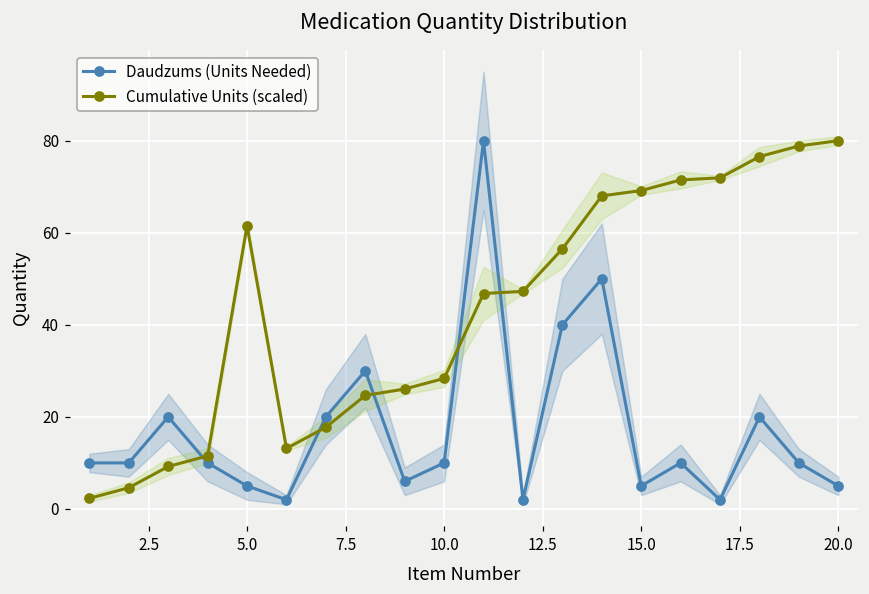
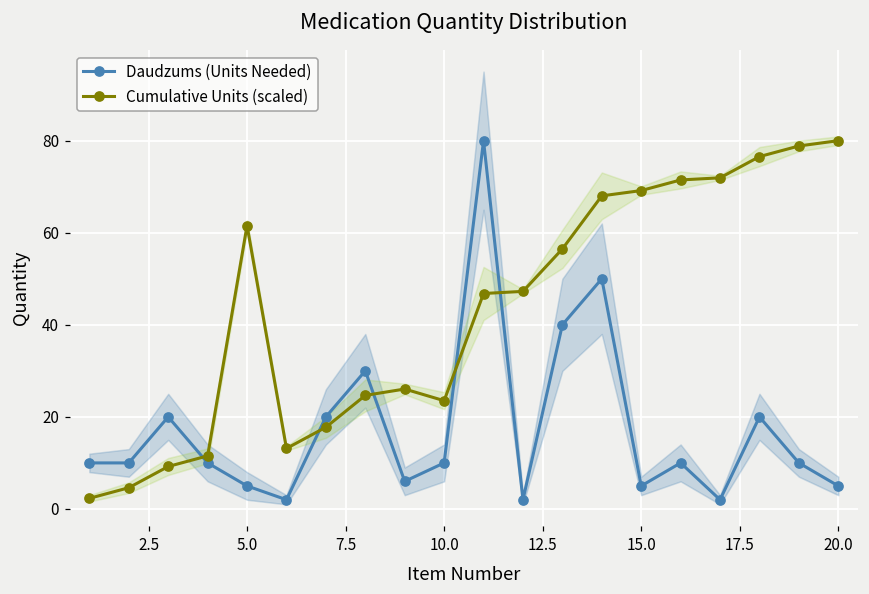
Cumulative Units (scaled), 10.0: 28 -> 24
